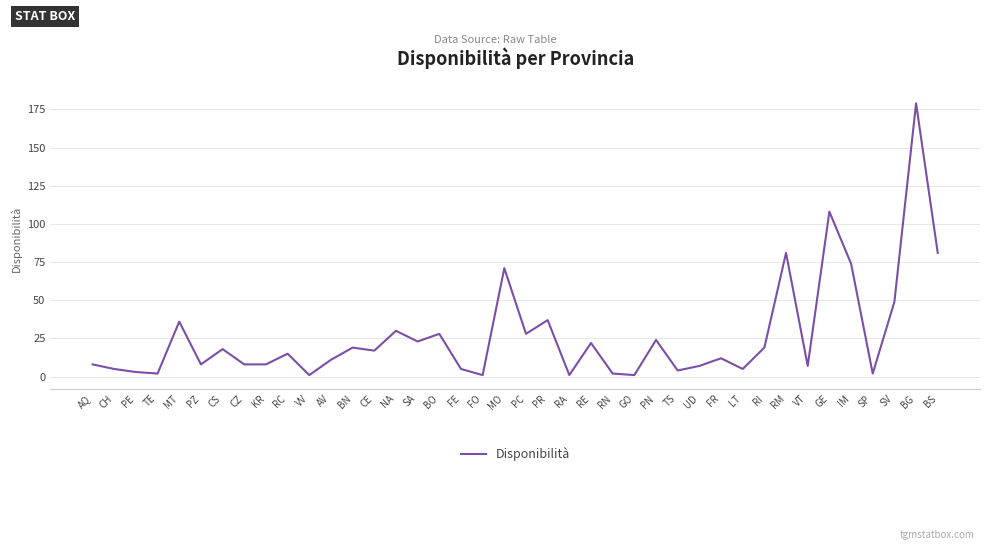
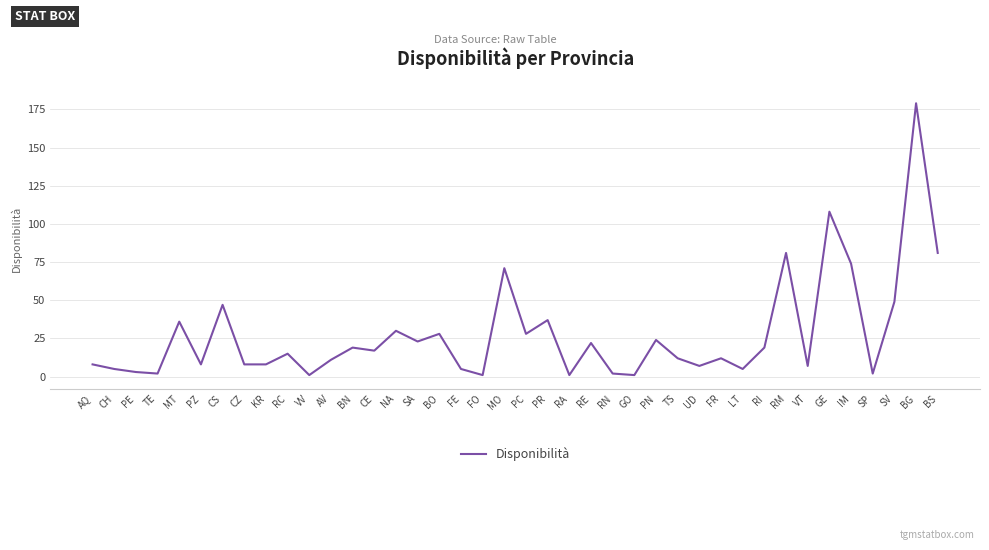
CS: 18 -> 47
TS: 4 -> 12
